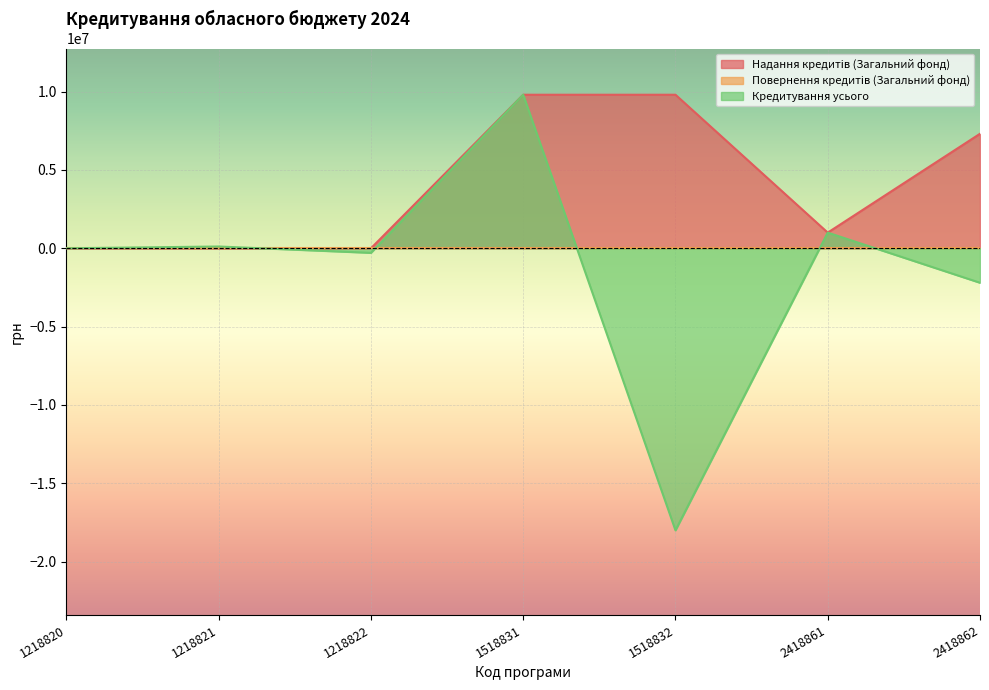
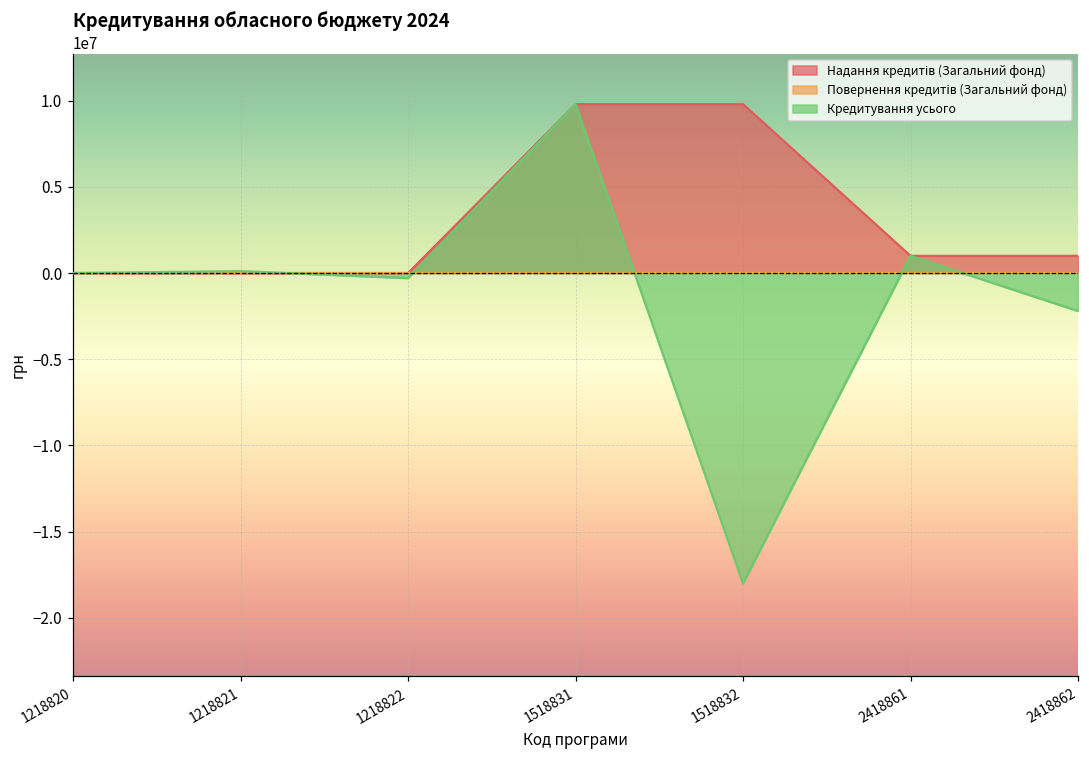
Надання кредитів (Загальний фонд), 2418862: 7300000 -> 1000000
